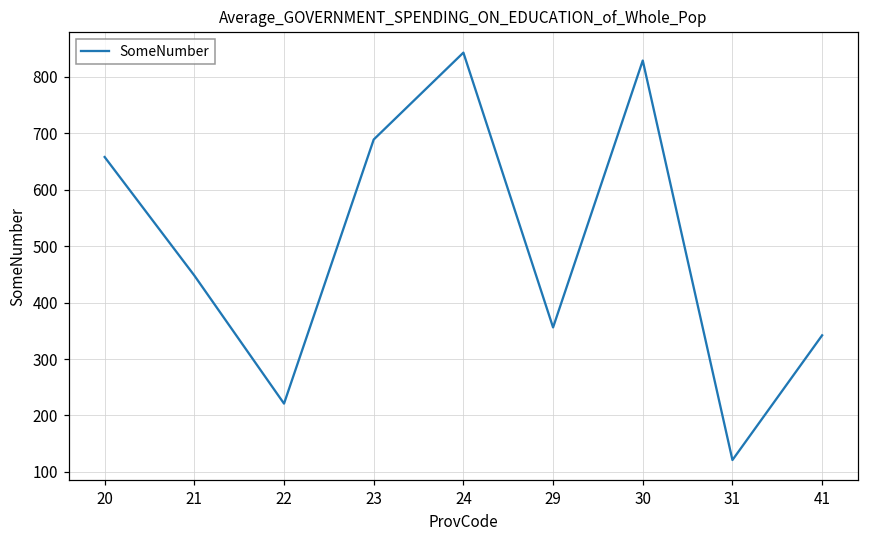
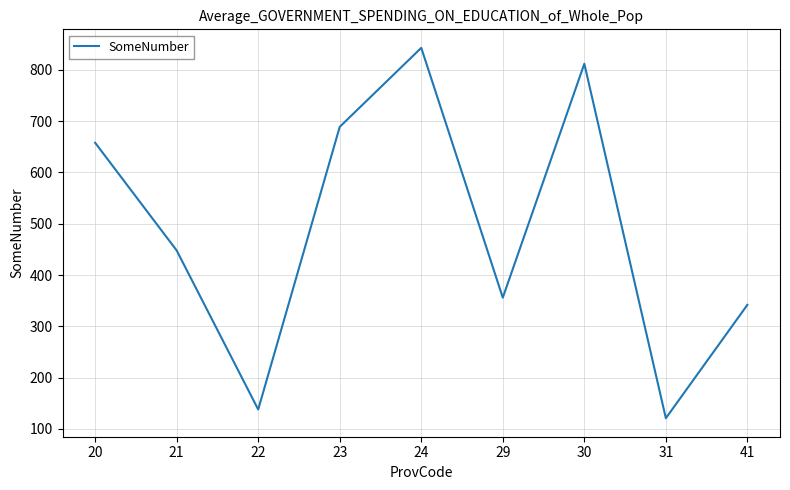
22: 220 -> 140
30: 830 -> 810
